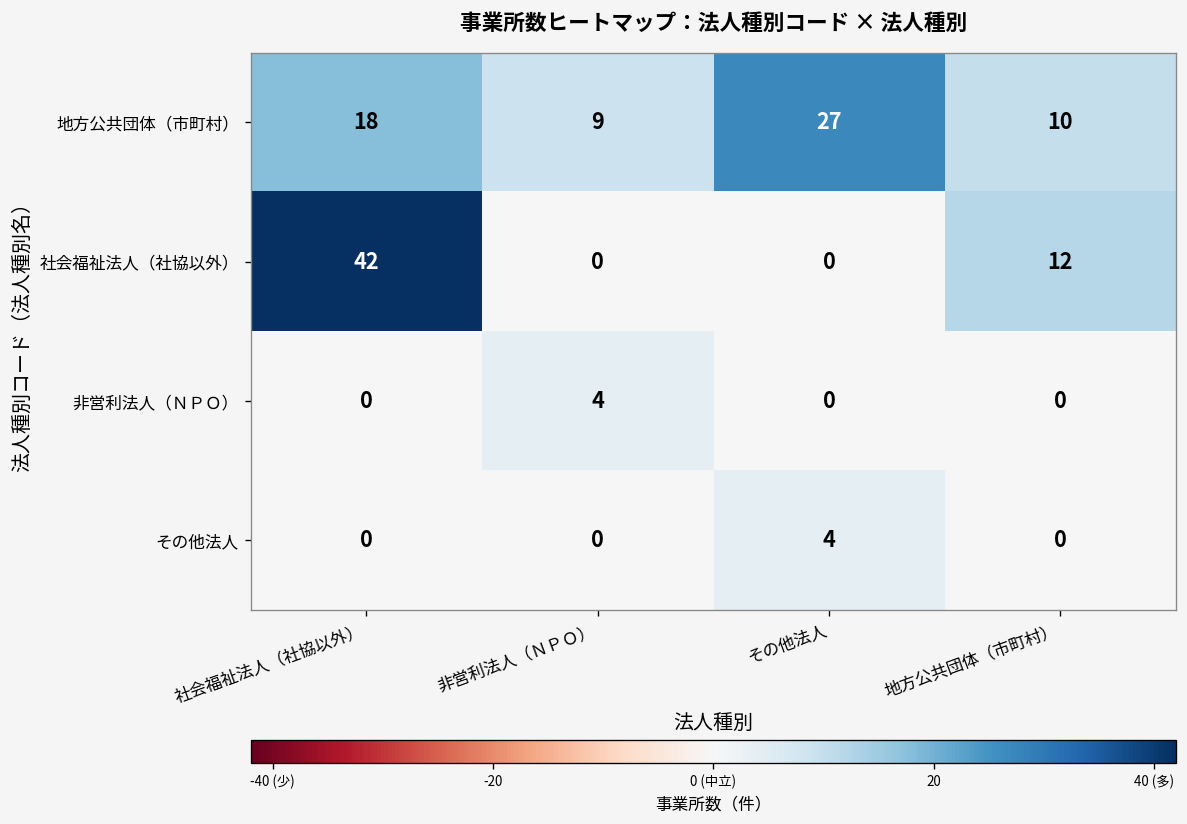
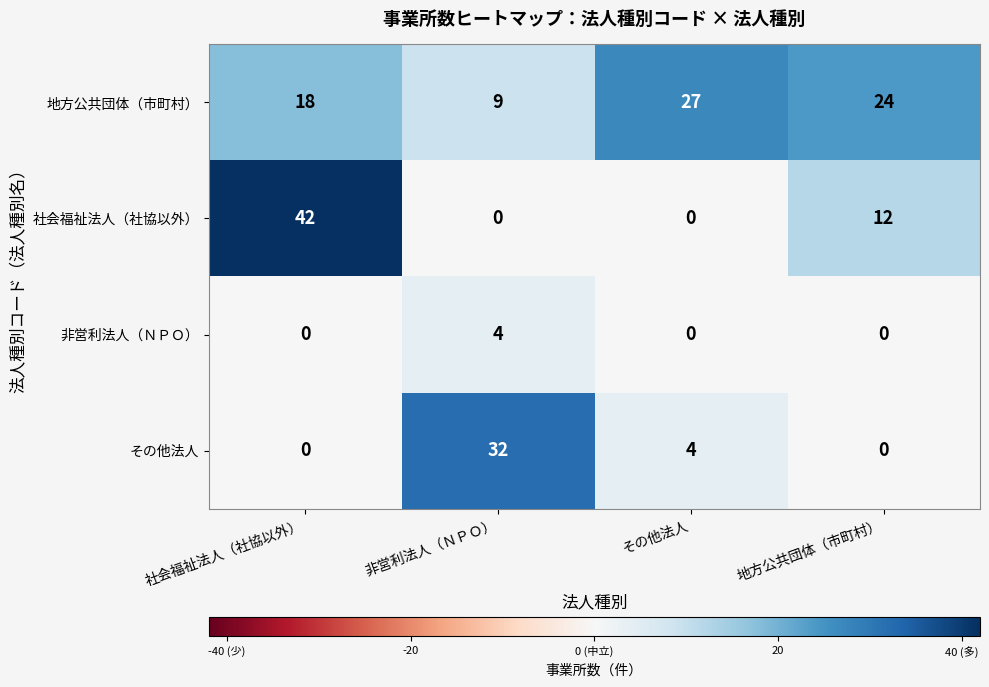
地方公共団体（市町村）, 地方公共団体（市町村）: 10 -> 24
その他法人, 非営利法人（ＮＰＯ）: 0 -> 32
